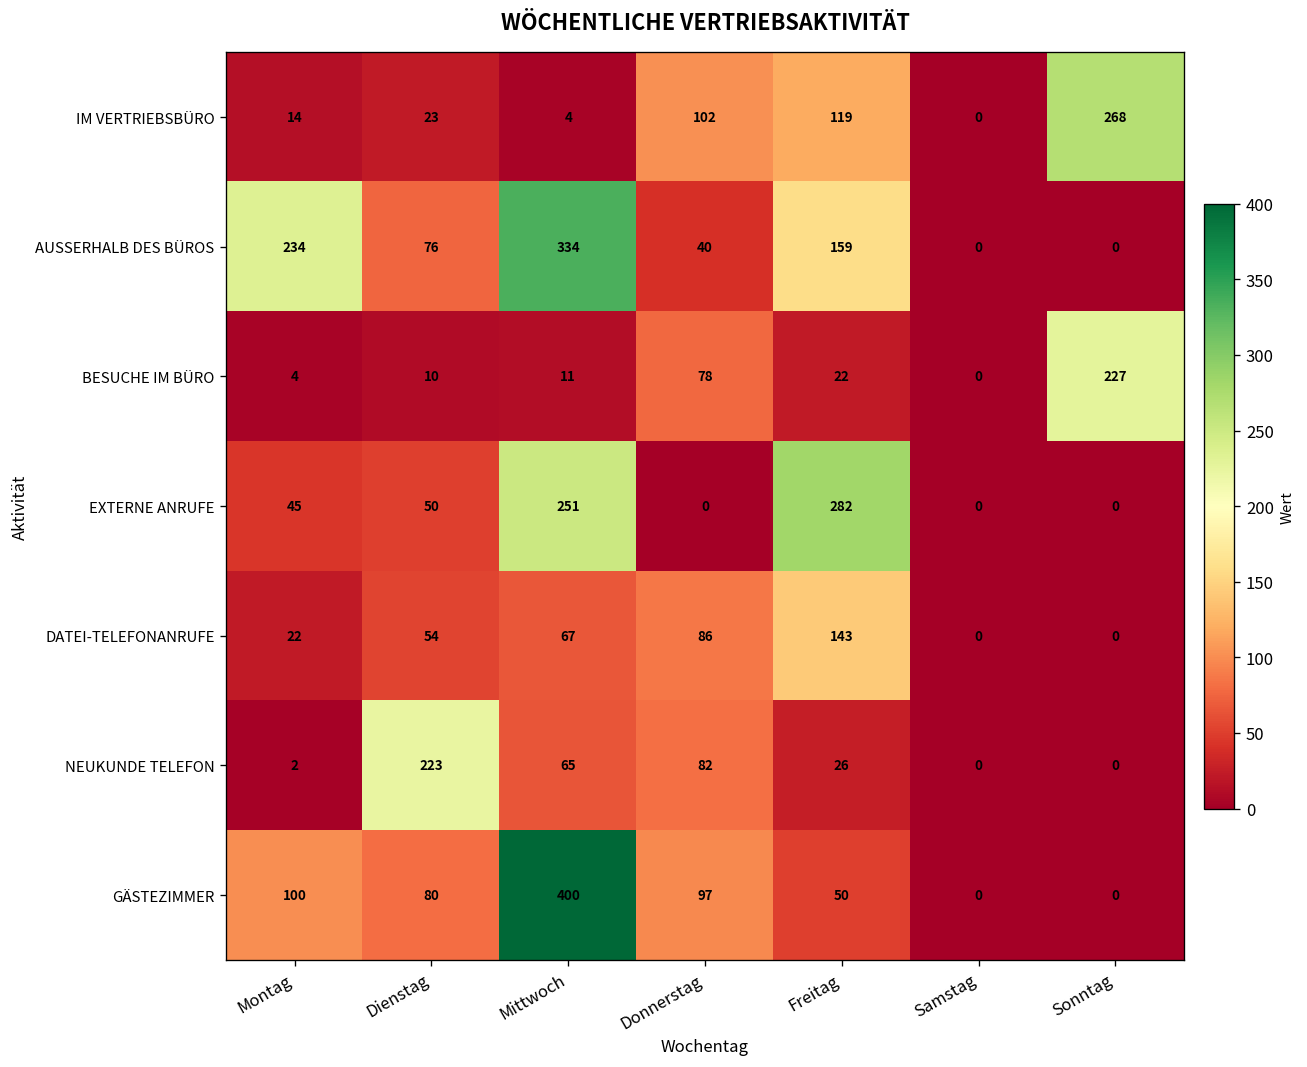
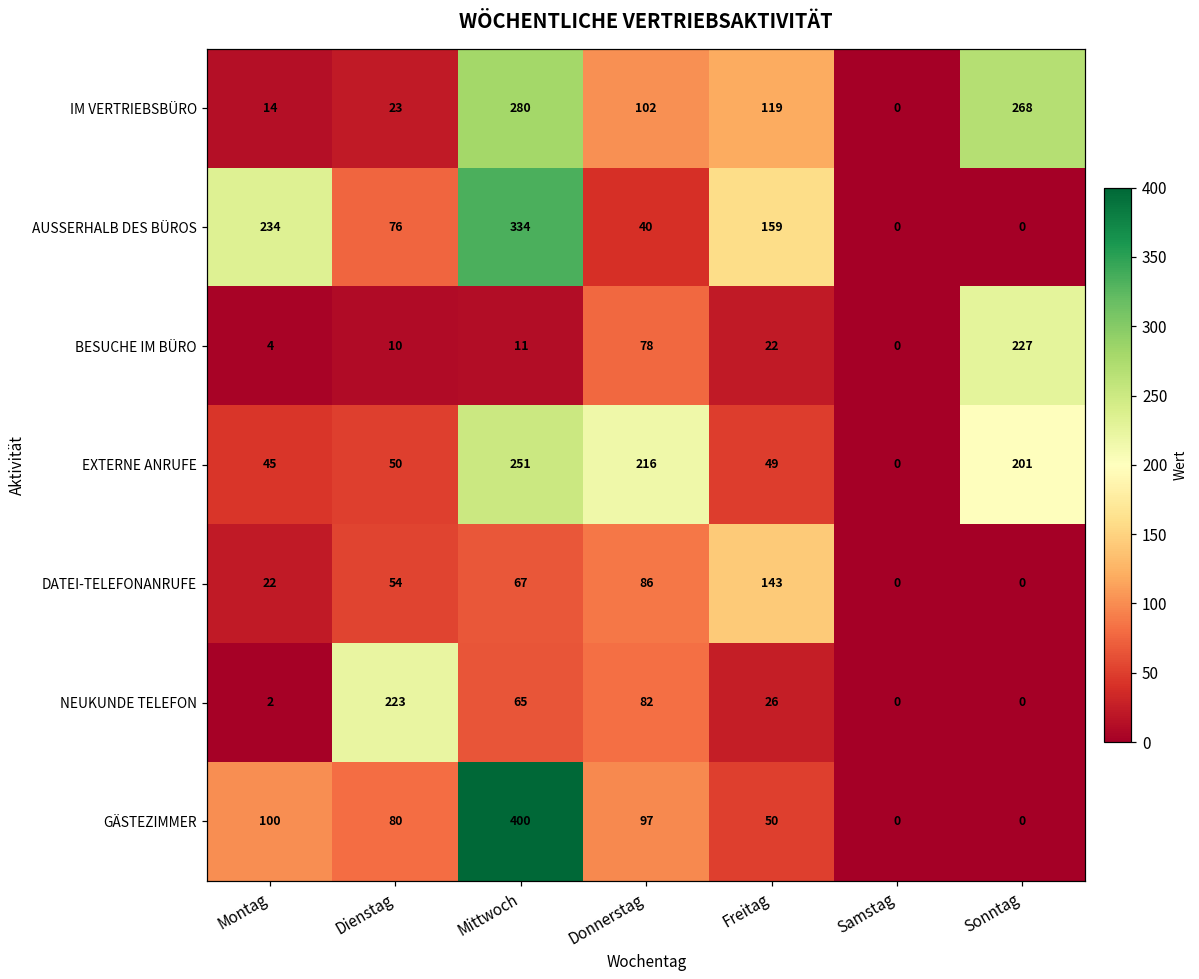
IM VERTRIEBSBÜRO, Mittwoch: 4 -> 280
EXTERNE ANRUFE, Donnerstag: 0 -> 216
EXTERNE ANRUFE, Freitag: 282 -> 49
EXTERNE ANRUFE, Sonntag: 0 -> 201
